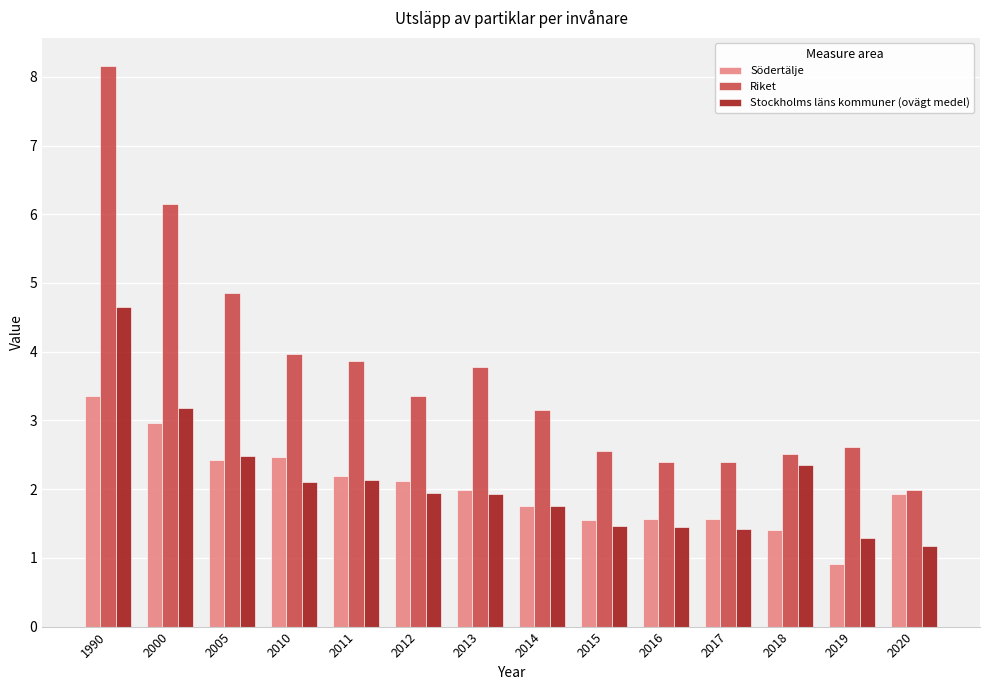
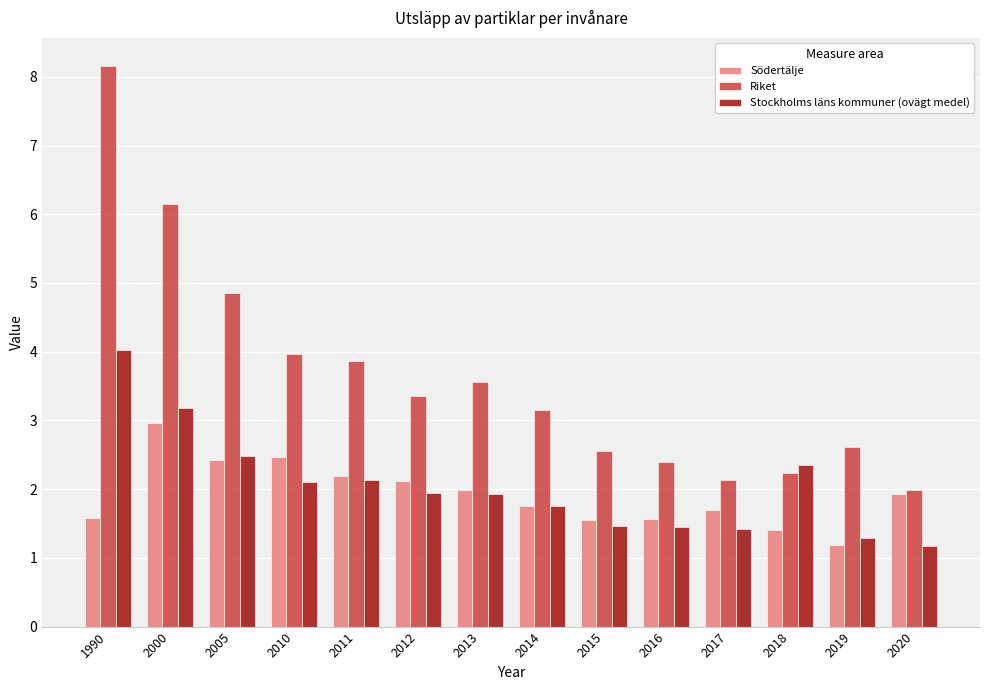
Södertälje, 1990: 3.4 -> 1.6
Stockholms läns kommuner (ovägt medel), 1990: 4.6 -> 4.0
Riket, 2013: 3.8 -> 3.6
Södertälje, 2017: 1.6 -> 1.7
Riket, 2017: 2.4 -> 2.1
Riket, 2018: 2.5 -> 2.2
Södertälje, 2019: 0.9 -> 1.2
